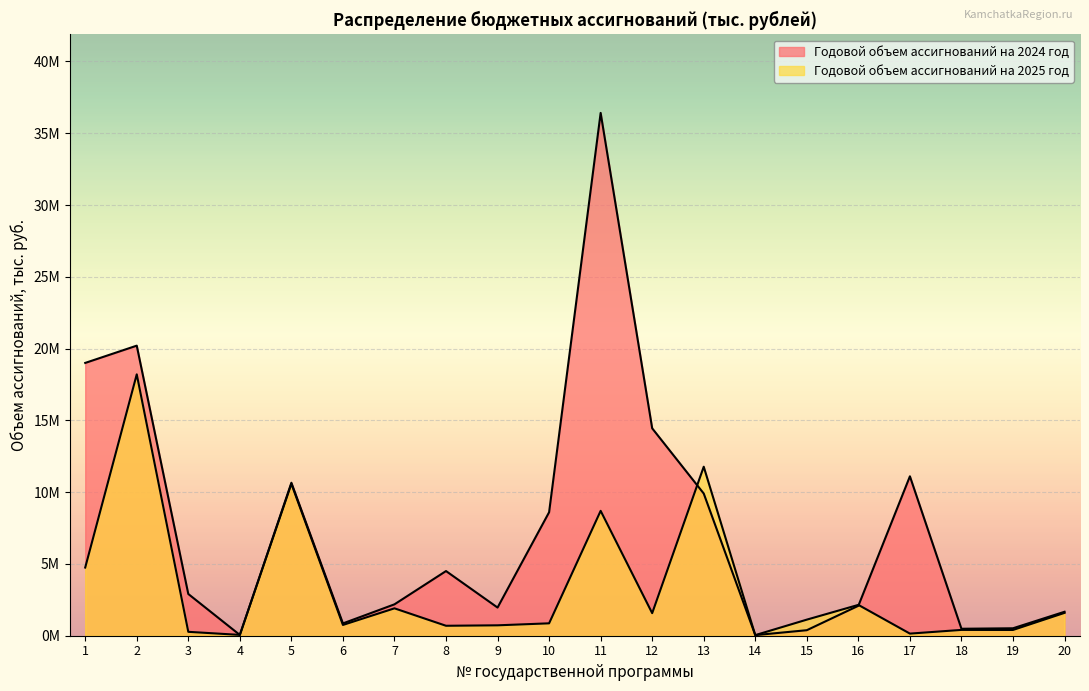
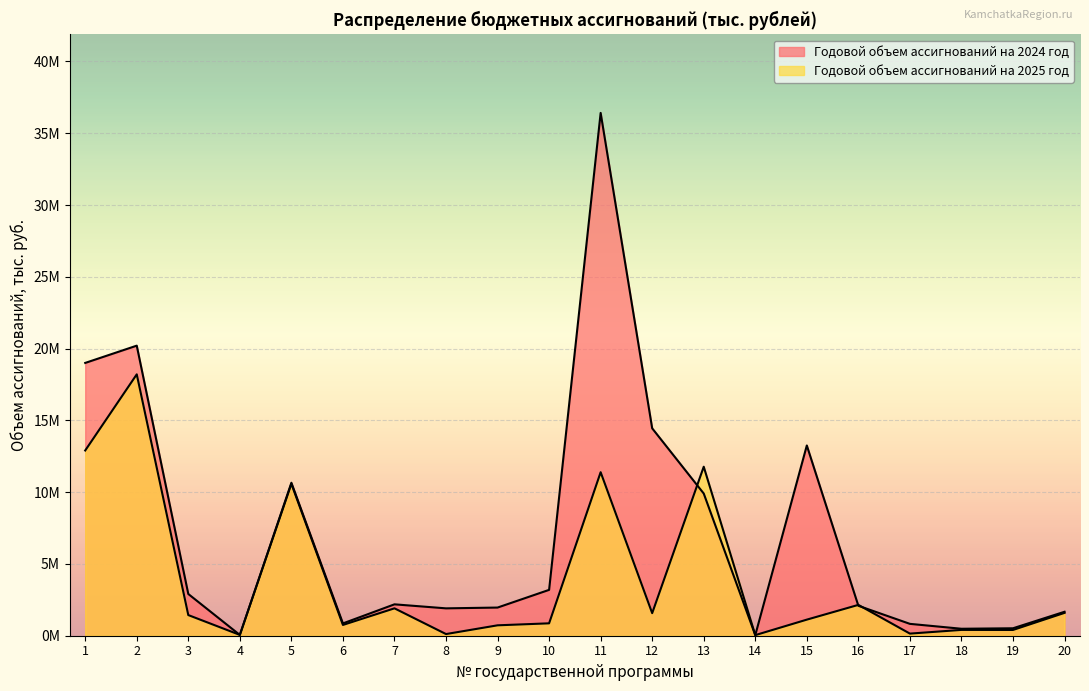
Годовой объем ассигнований на 2025 год, 1: 4700000 -> 12900000
Годовой объем ассигнований на 2025 год, 3: 300000 -> 1400000
Годовой объем ассигнований на 2024 год, 8: 4500000 -> 1900000
Годовой объем ассигнований на 2025 год, 8: 700000 -> 100000
Годовой объем ассигнований на 2024 год, 10: 8600000 -> 3200000
Годовой объем ассигнований на 2025 год, 11: 8700000 -> 11400000
Годовой объем ассигнований на 2024 год, 15: 400000 -> 13300000
Годовой объем ассигнований на 2024 год, 17: 11100000 -> 800000
